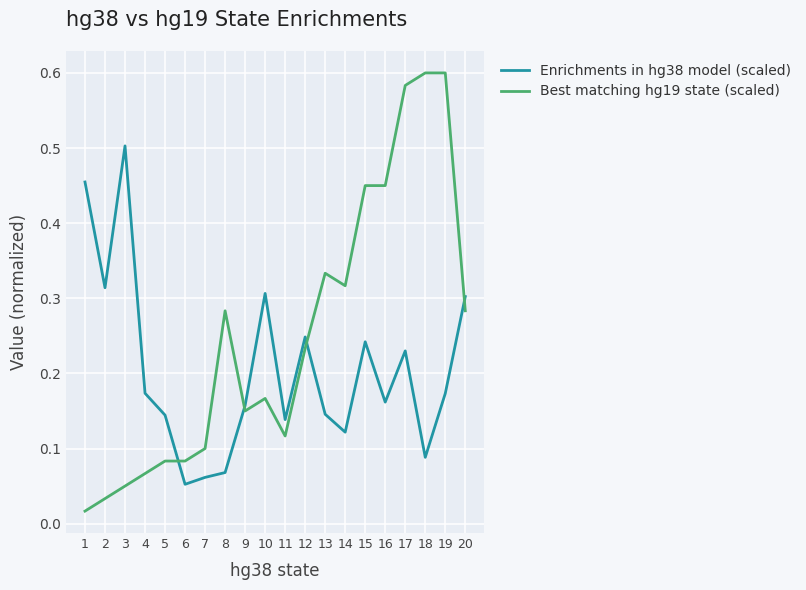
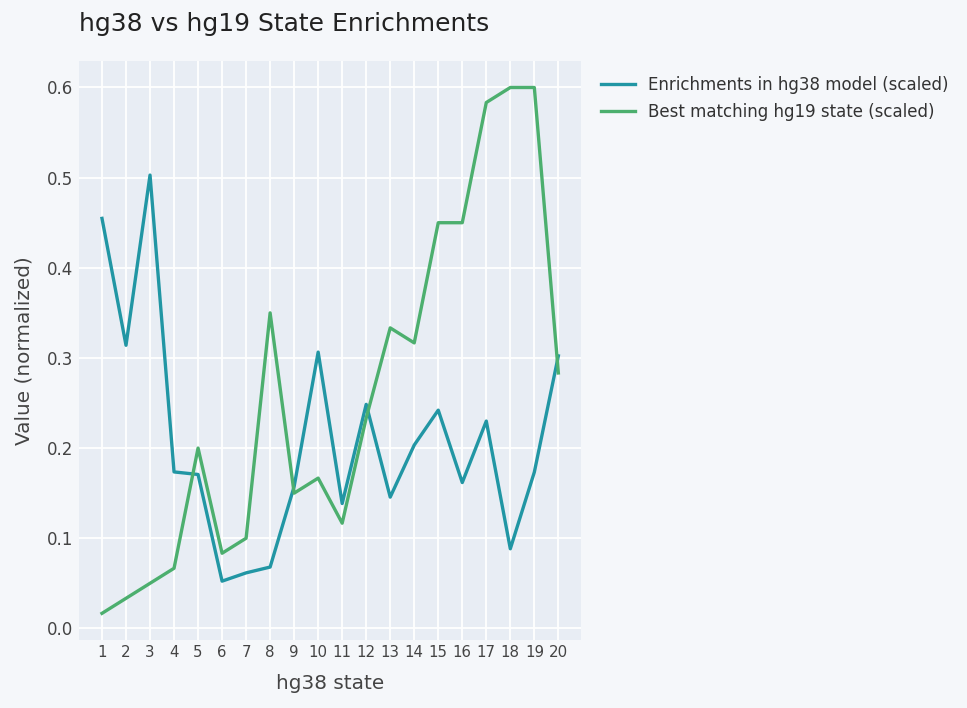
Enrichments in hg38 model (scaled), 5: 0.14 -> 0.17
Best matching hg19 state (scaled), 5: 0.08 -> 0.20
Best matching hg19 state (scaled), 8: 0.28 -> 0.35
Enrichments in hg38 model (scaled), 14: 0.12 -> 0.20
